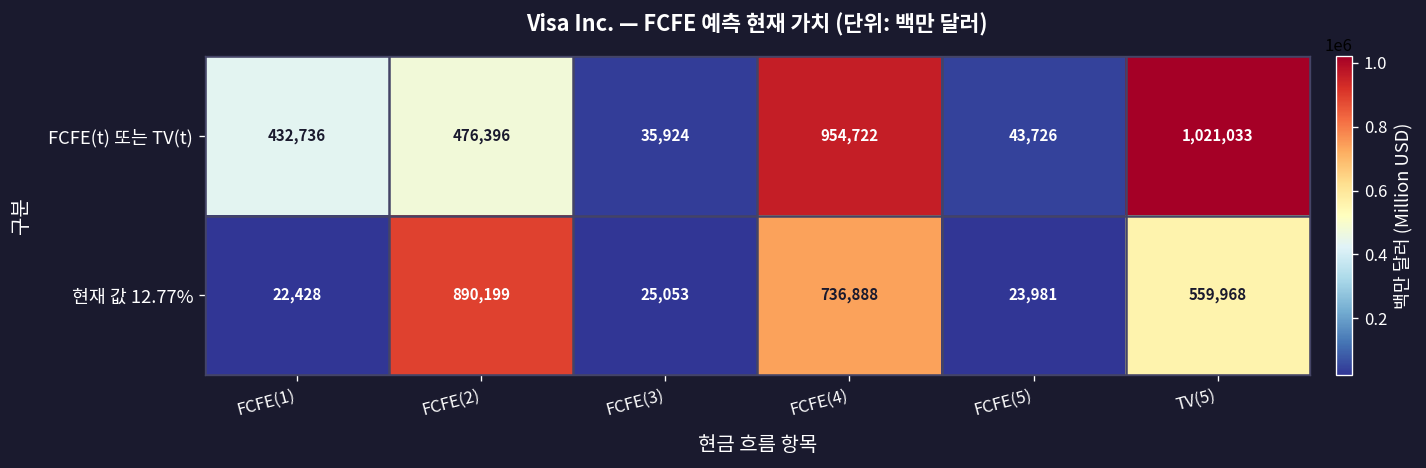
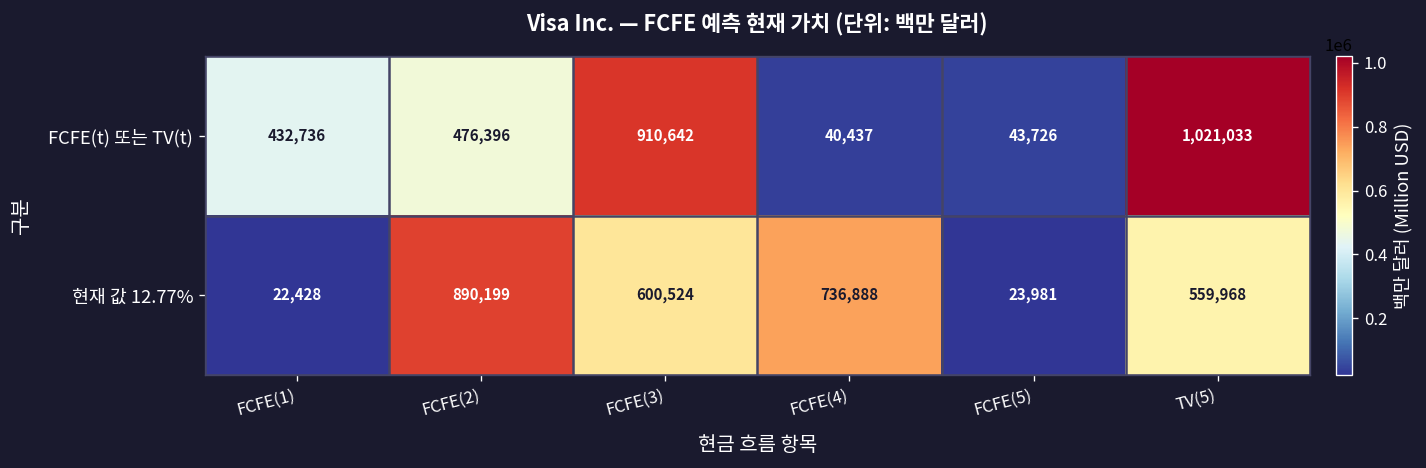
FCFE(t) 또는 TV(t), FCFE(3): 35,924 -> 910,642
FCFE(t) 또는 TV(t), FCFE(4): 954,722 -> 40,437
현재 값 12.77%, FCFE(3): 25,053 -> 600,524
